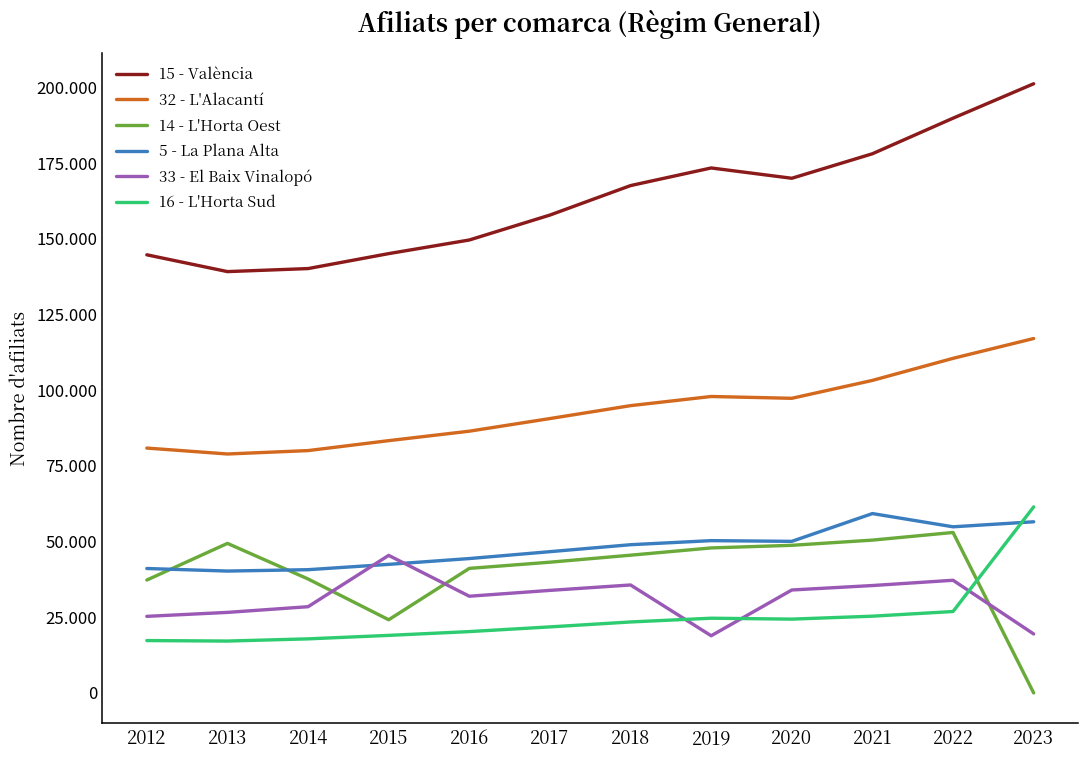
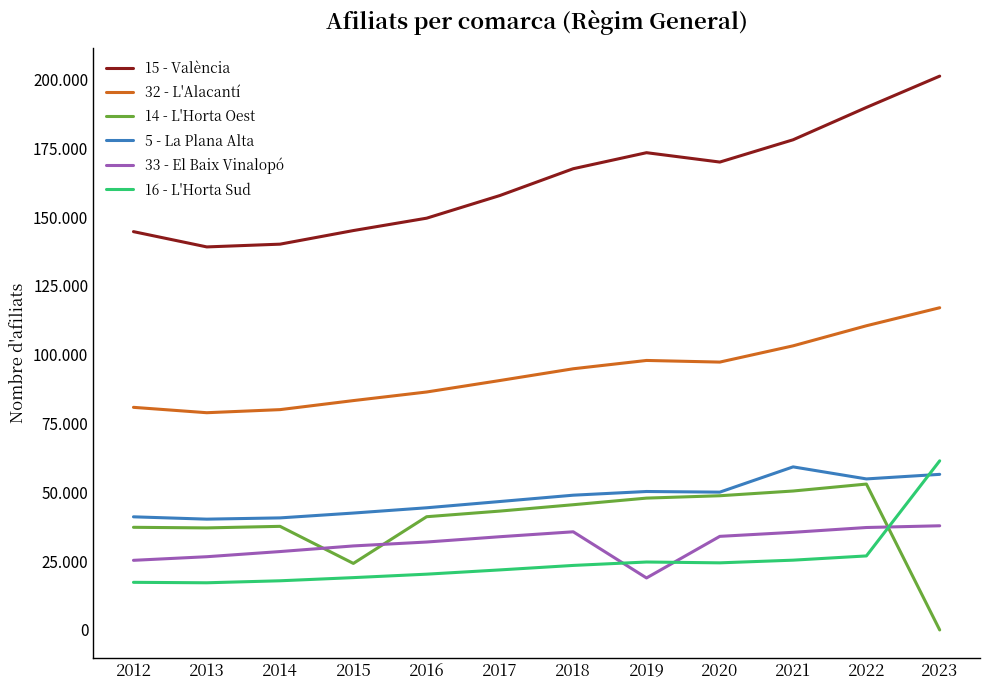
14 - L'Horta Oest, 2013: 49 -> 37
33 - El Baix Vinalopó, 2015: 45 -> 31
33 - El Baix Vinalopó, 2023: 19 -> 38
